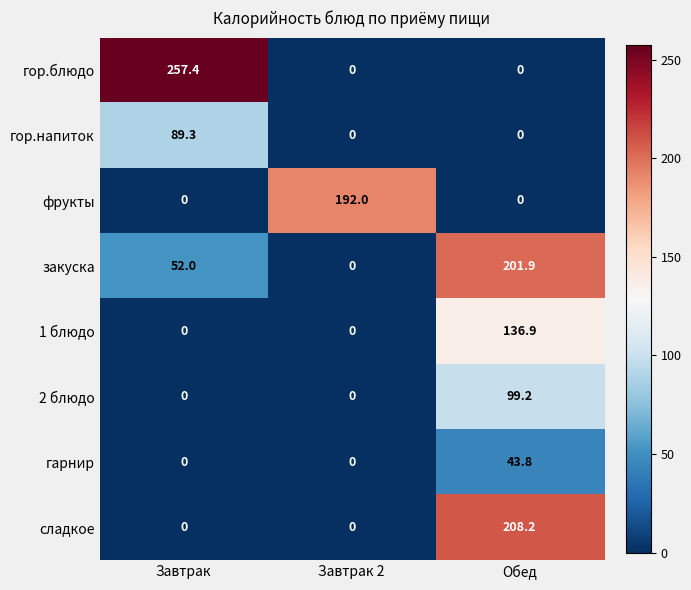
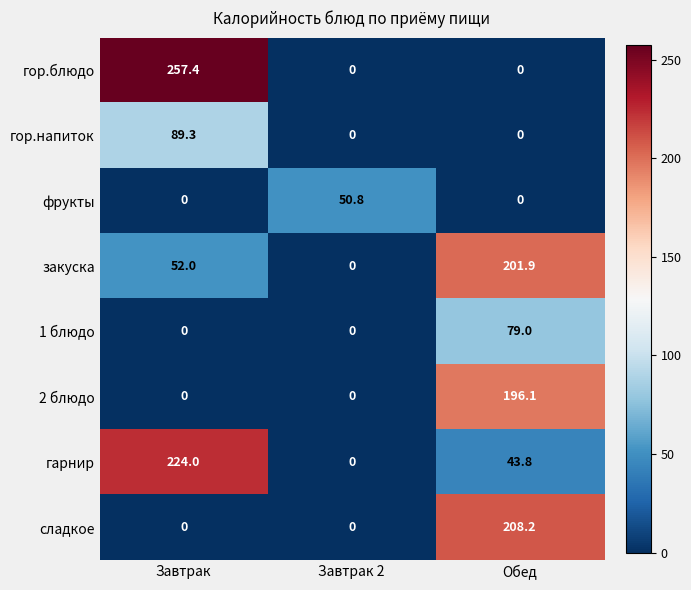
фрукты, Завтрак 2: 192.0 -> 50.8
1 блюдо, Обед: 136.9 -> 79.0
2 блюдо, Обед: 99.2 -> 196.1
гарнир, Завтрак: 0 -> 224.0
